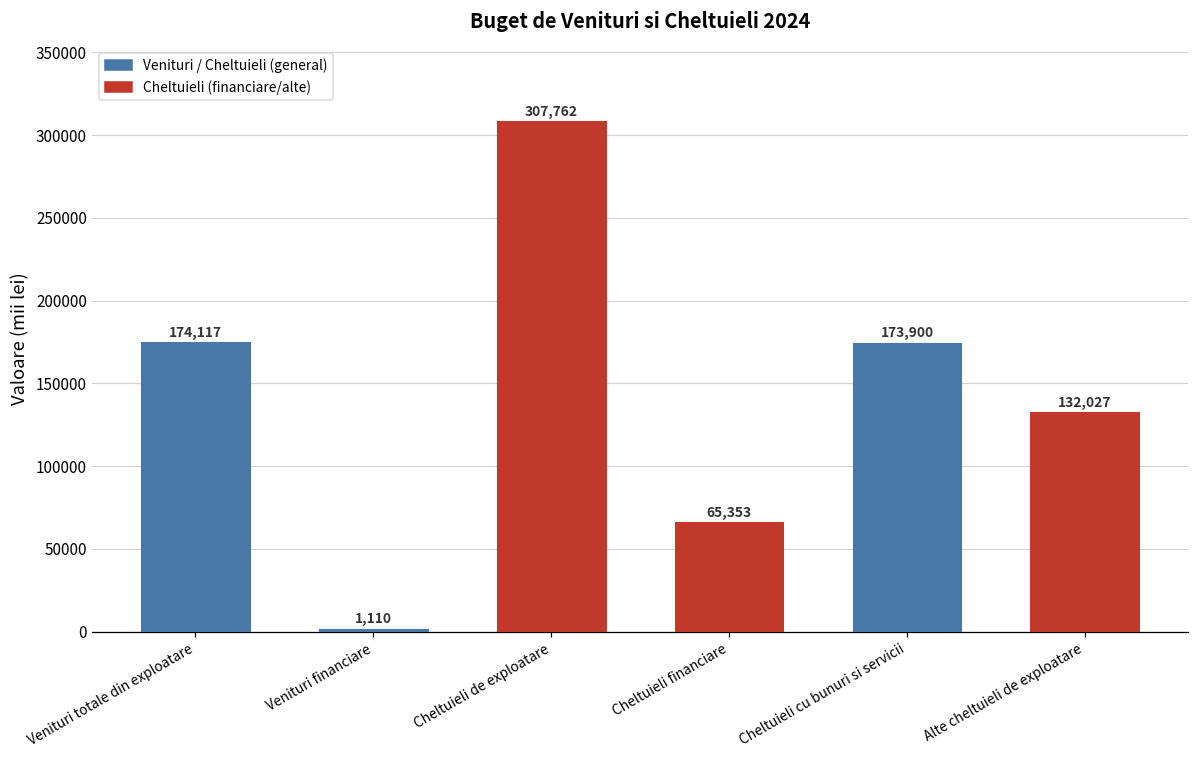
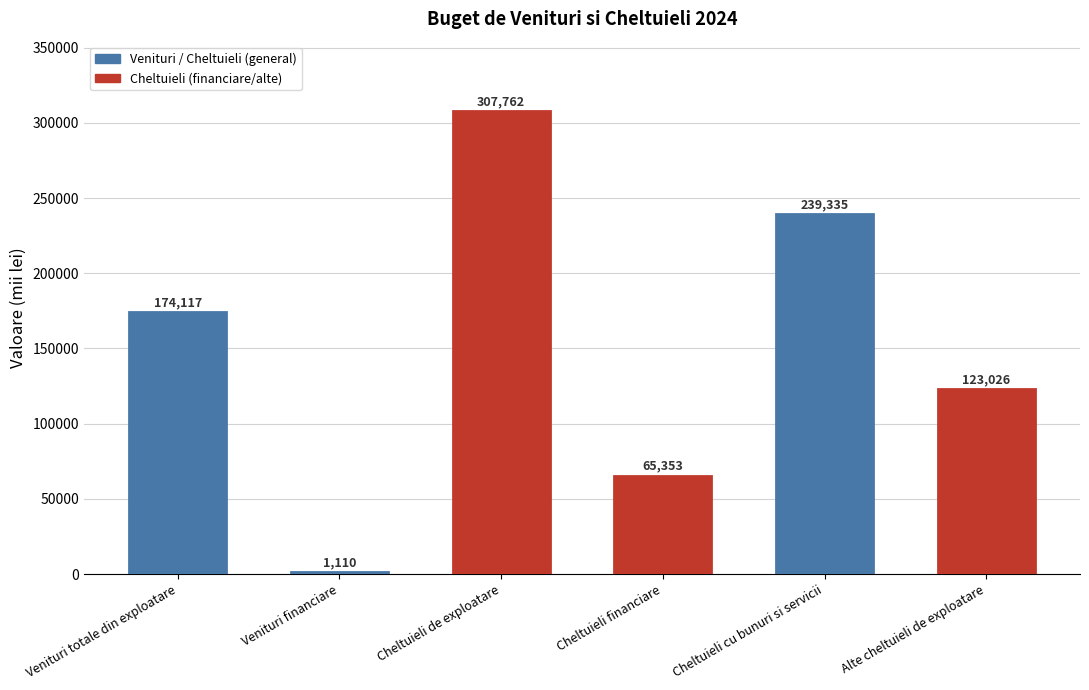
Cheltuieli cu bunuri si servicii: 173,900 -> 239,335
Alte cheltuieli de exploatare: 132,027 -> 123,026
